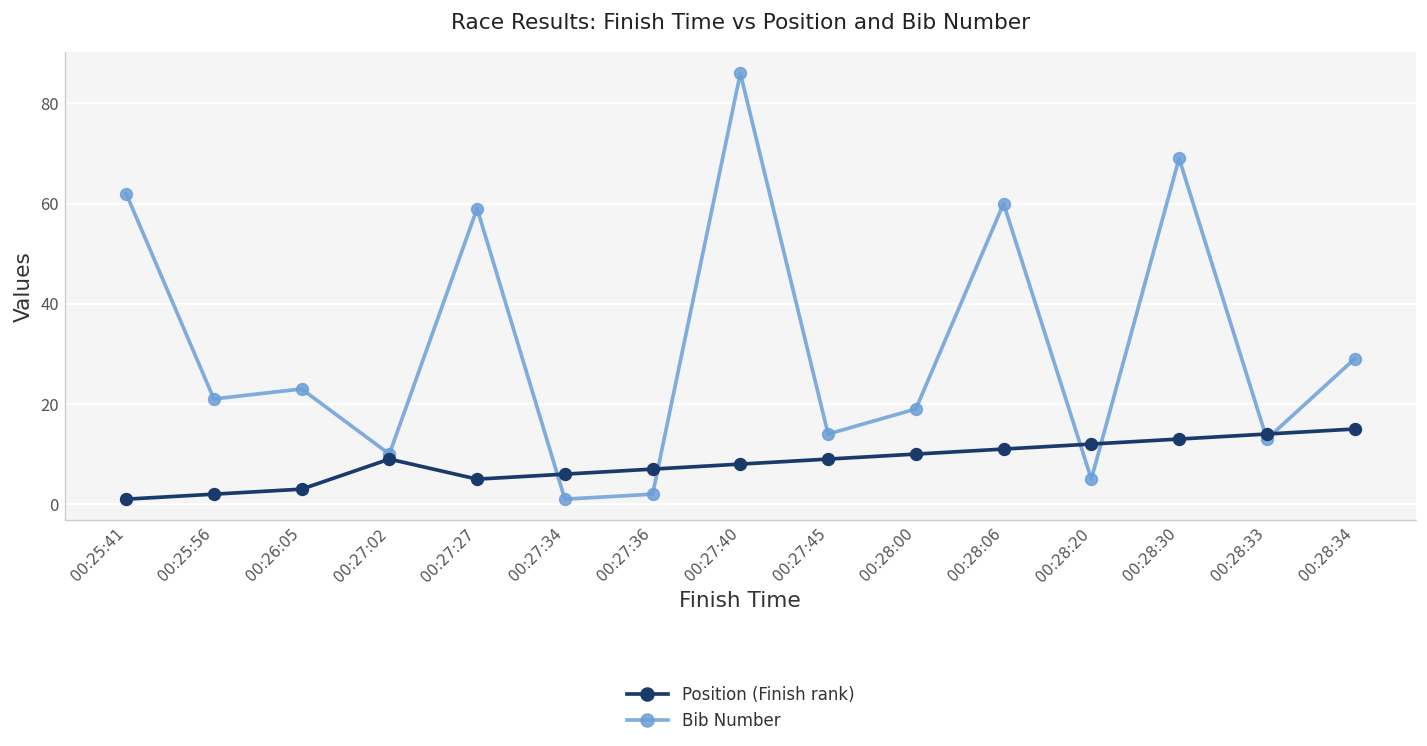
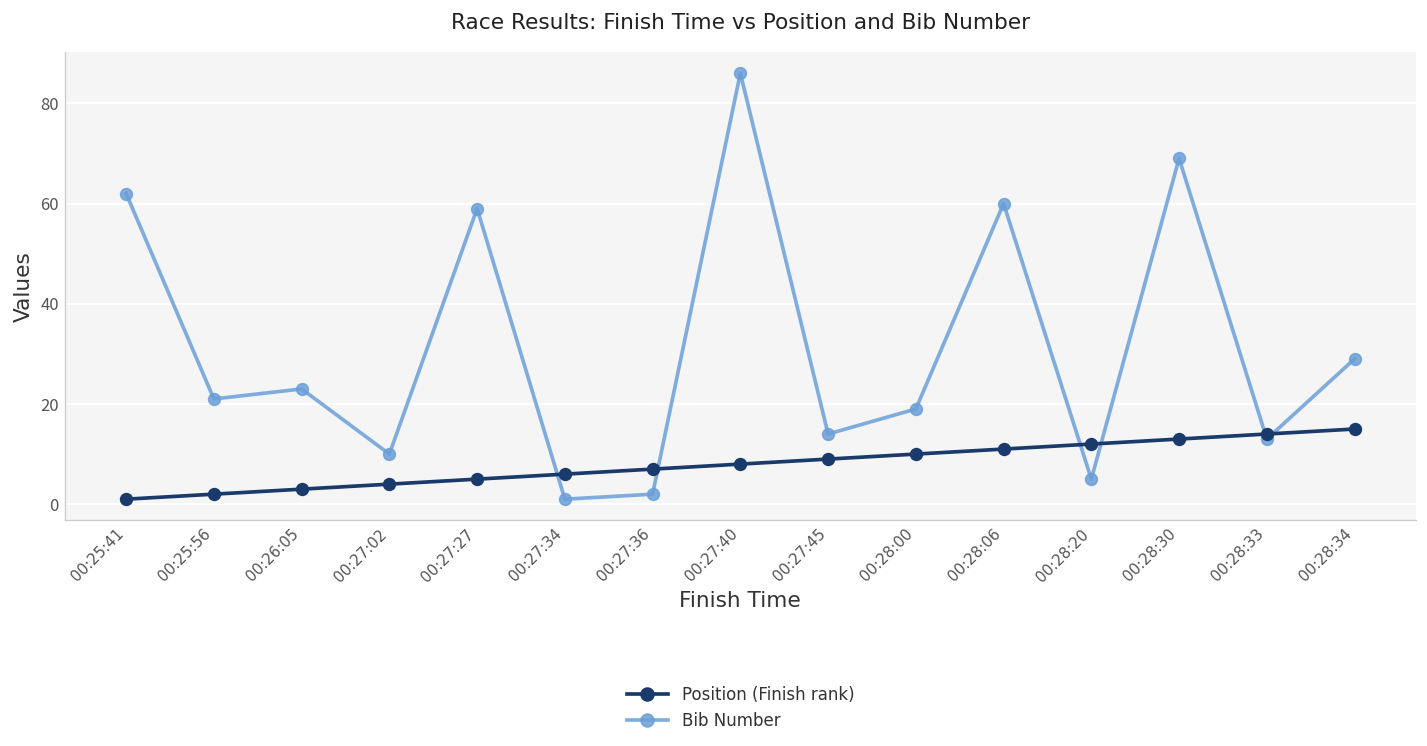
Position (Finish rank), 00:27:02: 9 -> 4
